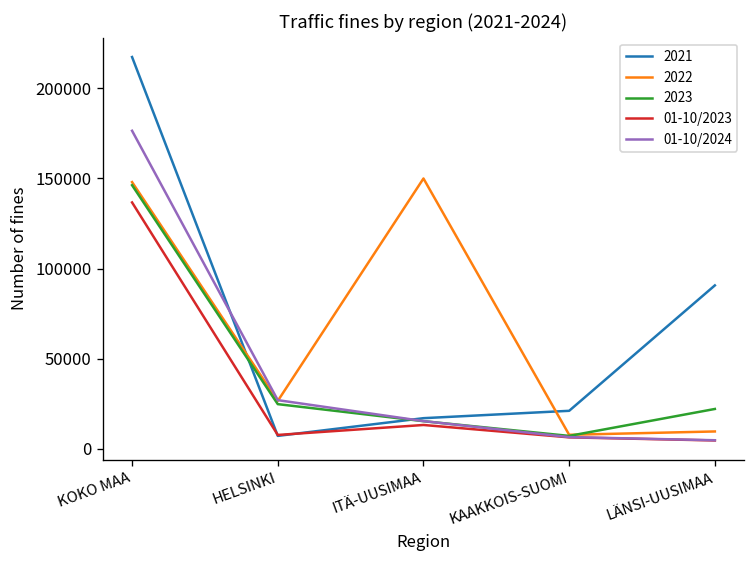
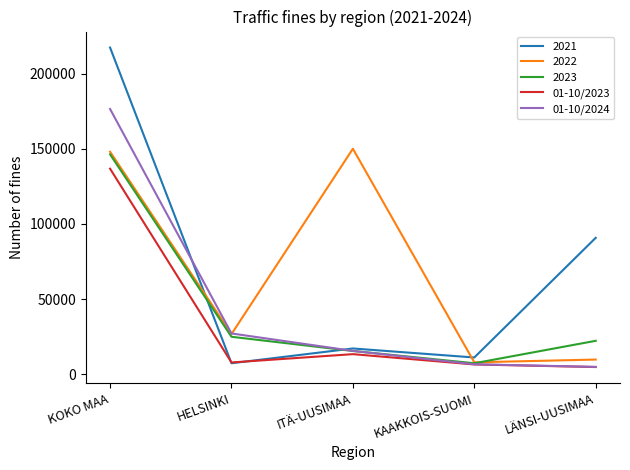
2021, KAAKKOIS-SUOMI: 21000 -> 11000
